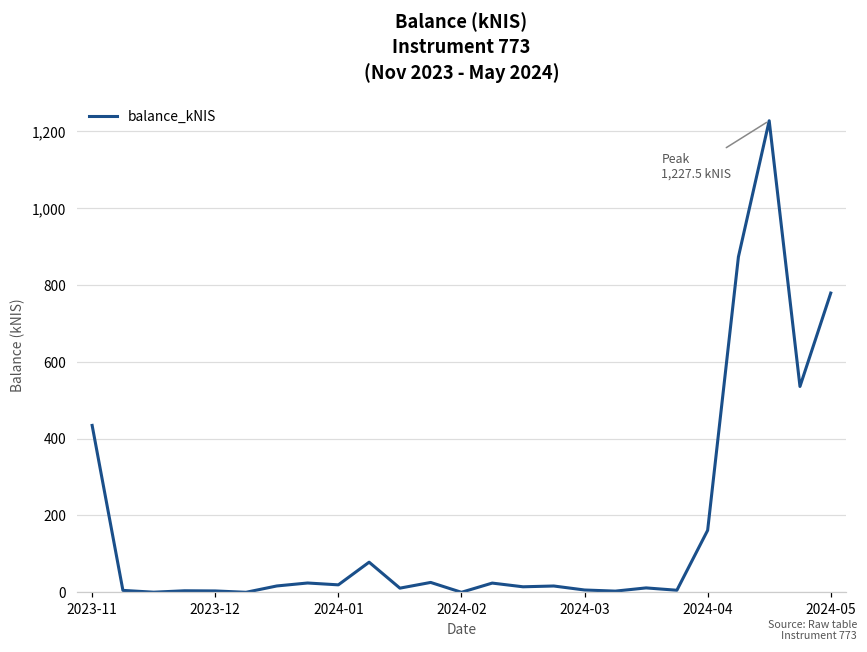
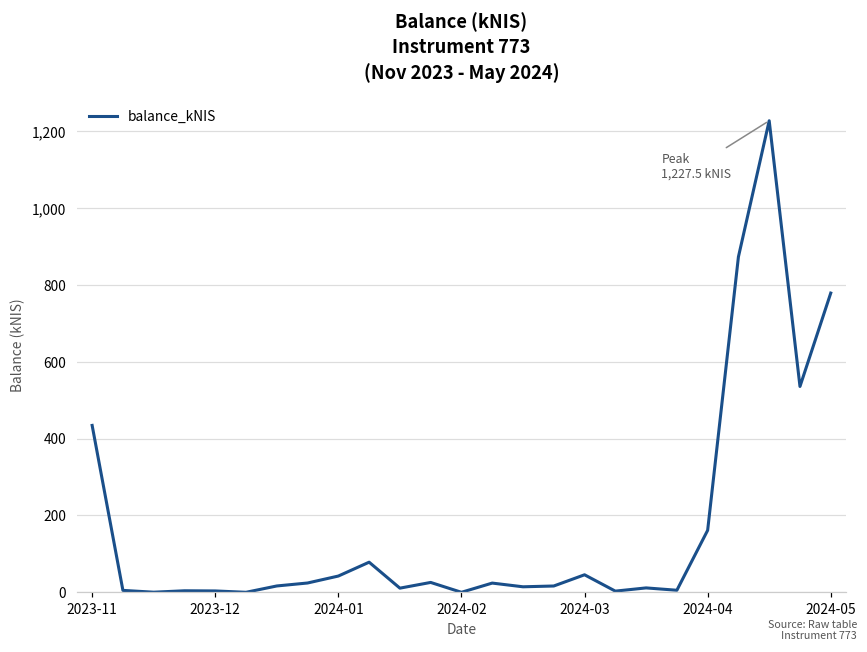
2024-01: 20 -> 40
2024-03: 10 -> 50
